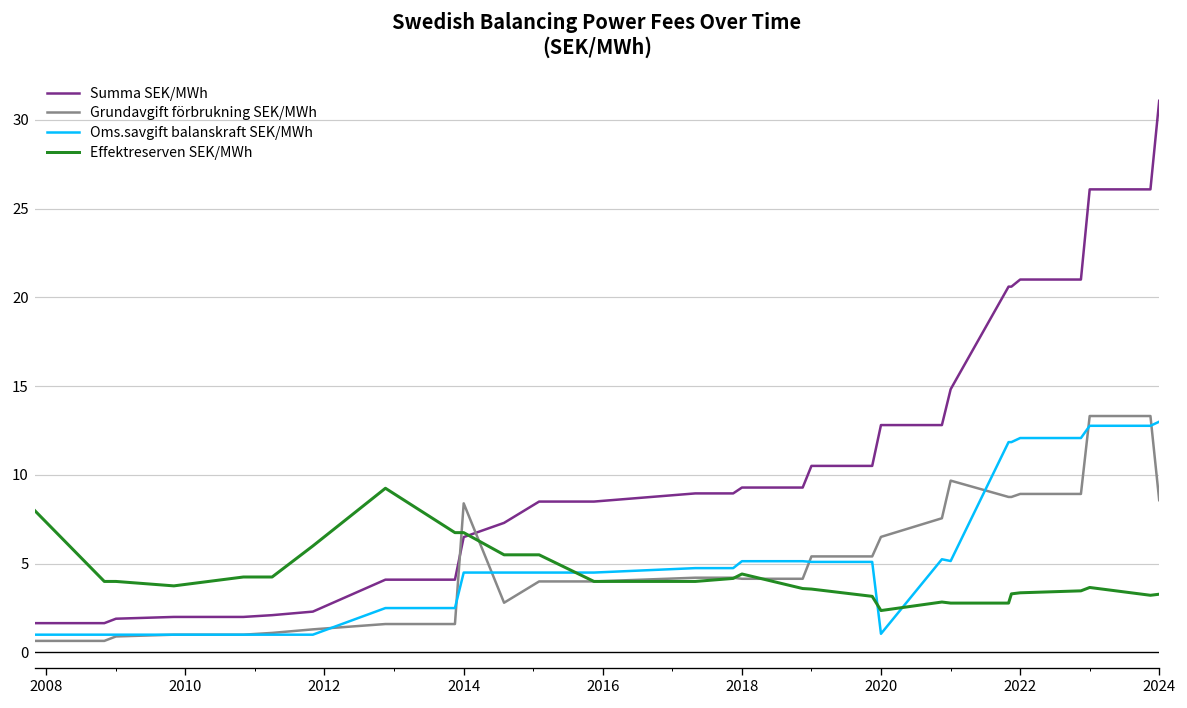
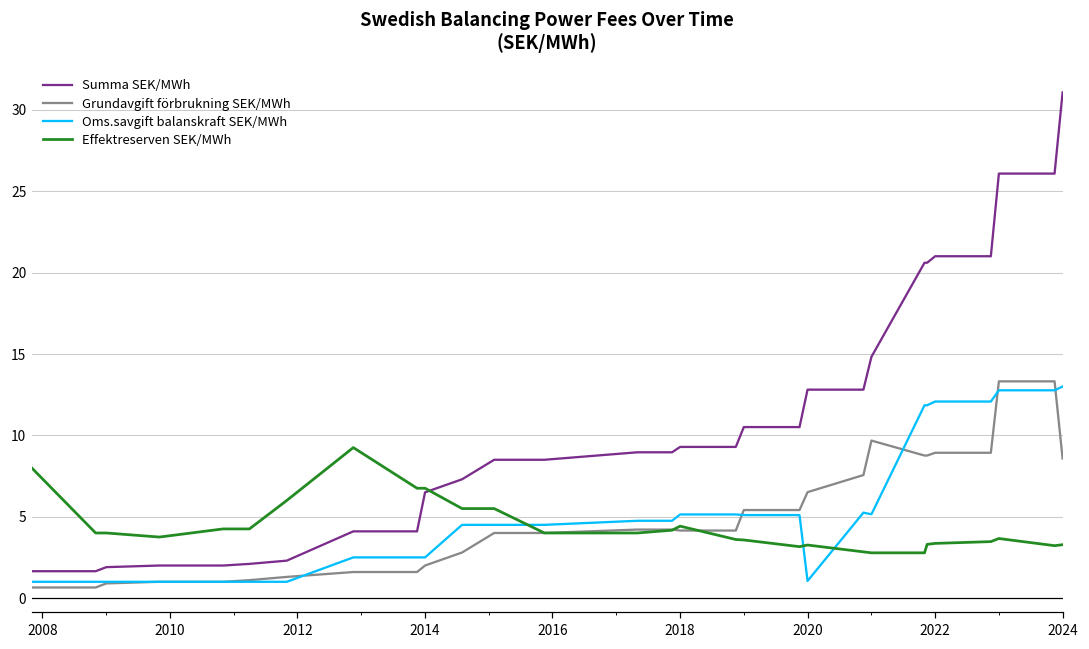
Grundavgift förbrukning SEK/MWh, 2014: 8.4 -> 2.0
Oms.savgift balanskraft SEK/MWh, 2014: 4.5 -> 2.5
Effektreserven SEK/MWh, 2020: 2.4 -> 3.3
